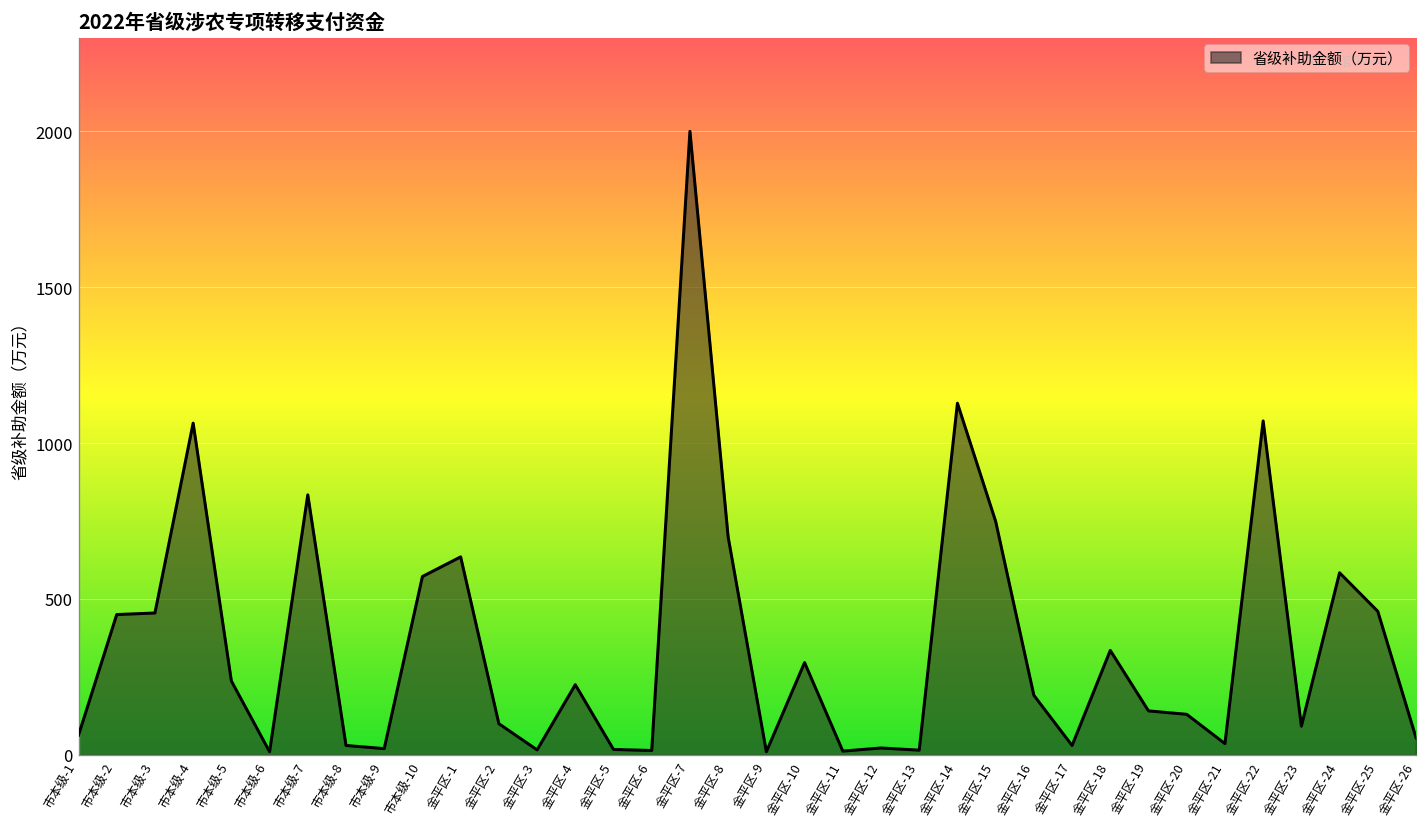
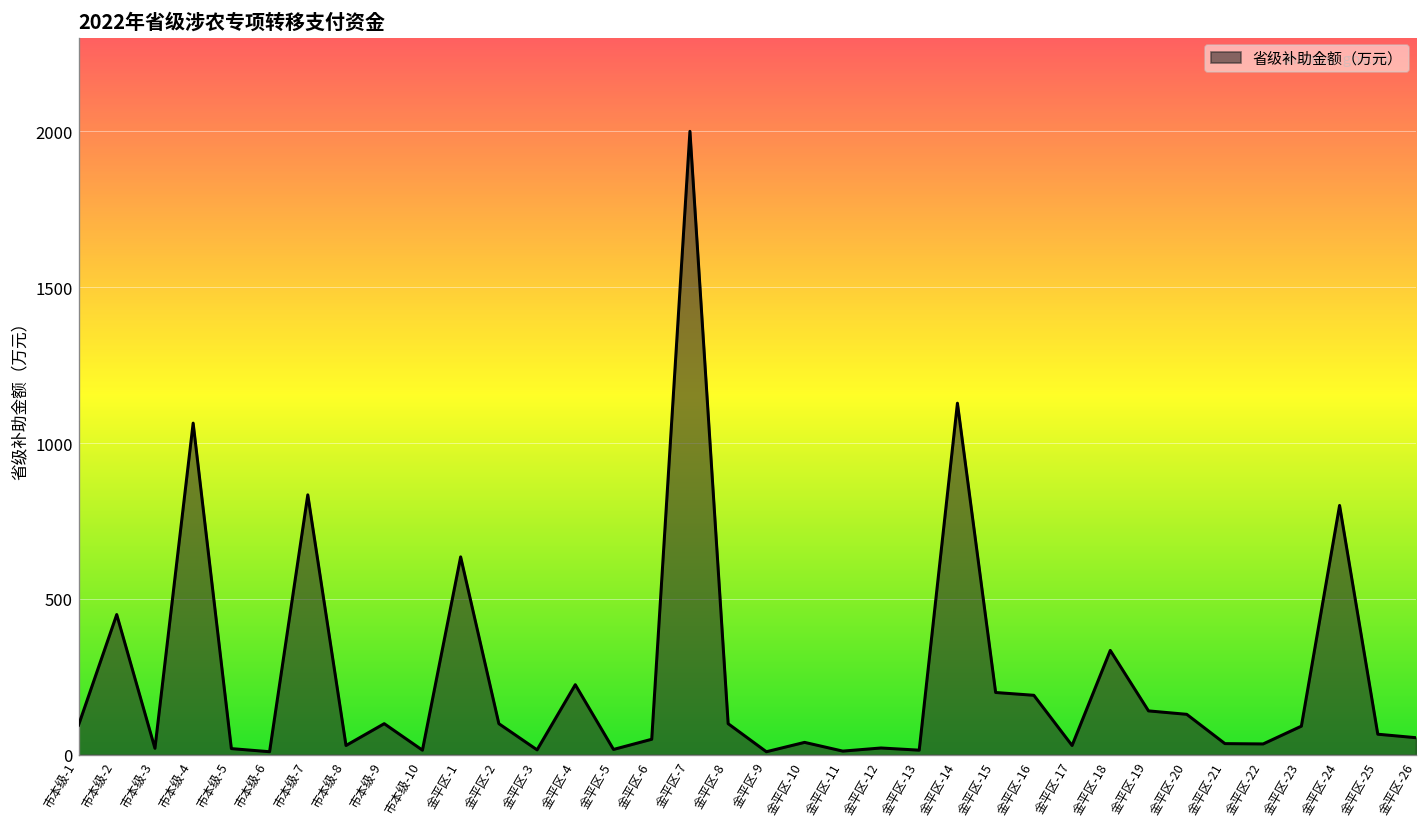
市本级-1: 60 -> 100
市本级-3: 460 -> 20
市本级-5: 240 -> 20
市本级-9: 20 -> 100
市本级-10: 570 -> 20
金平区-6: 10 -> 50
金平区-8: 700 -> 100
金平区-10: 300 -> 40
金平区-15: 750 -> 200
金平区-22: 1070 -> 40
金平区-24: 580 -> 800
金平区-25: 460 -> 70
